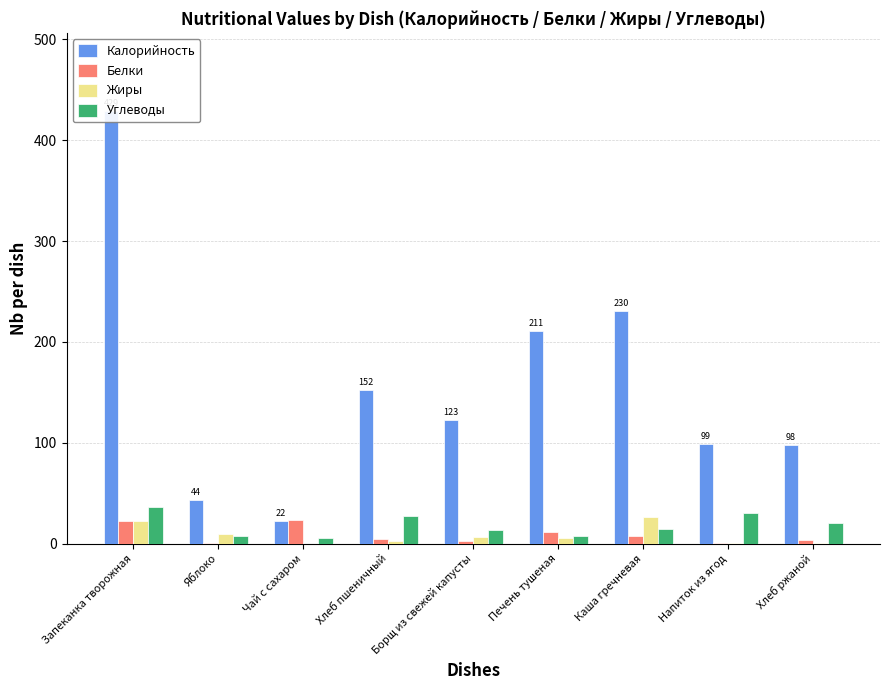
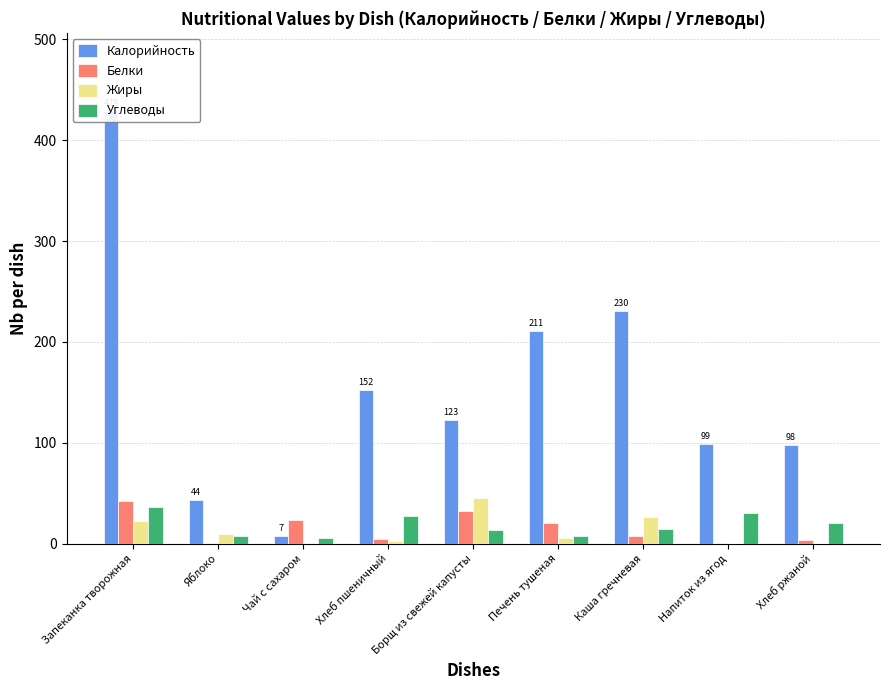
Белки, Запеканка творожная: 23 -> 42
Калорийность, Чай с сахаром: 22 -> 7
Белки, Борщ из свежей капусты: 2 -> 32
Жиры, Борщ из свежей капусты: 7 -> 45
Белки, Печень тушеная: 12 -> 20
